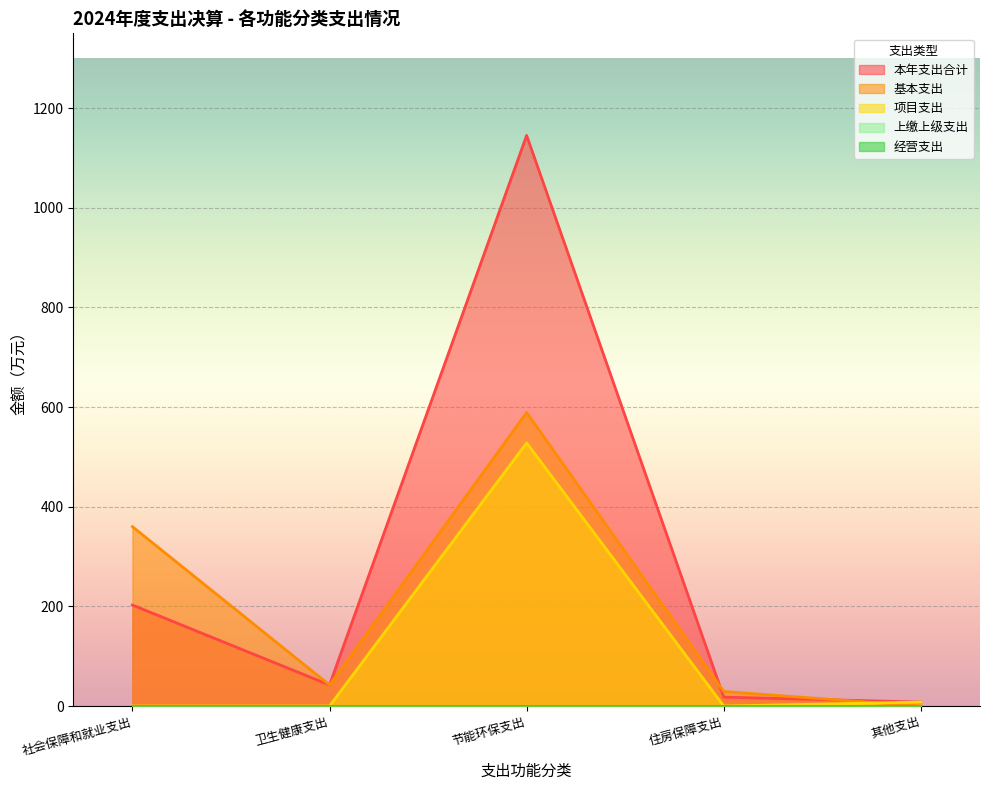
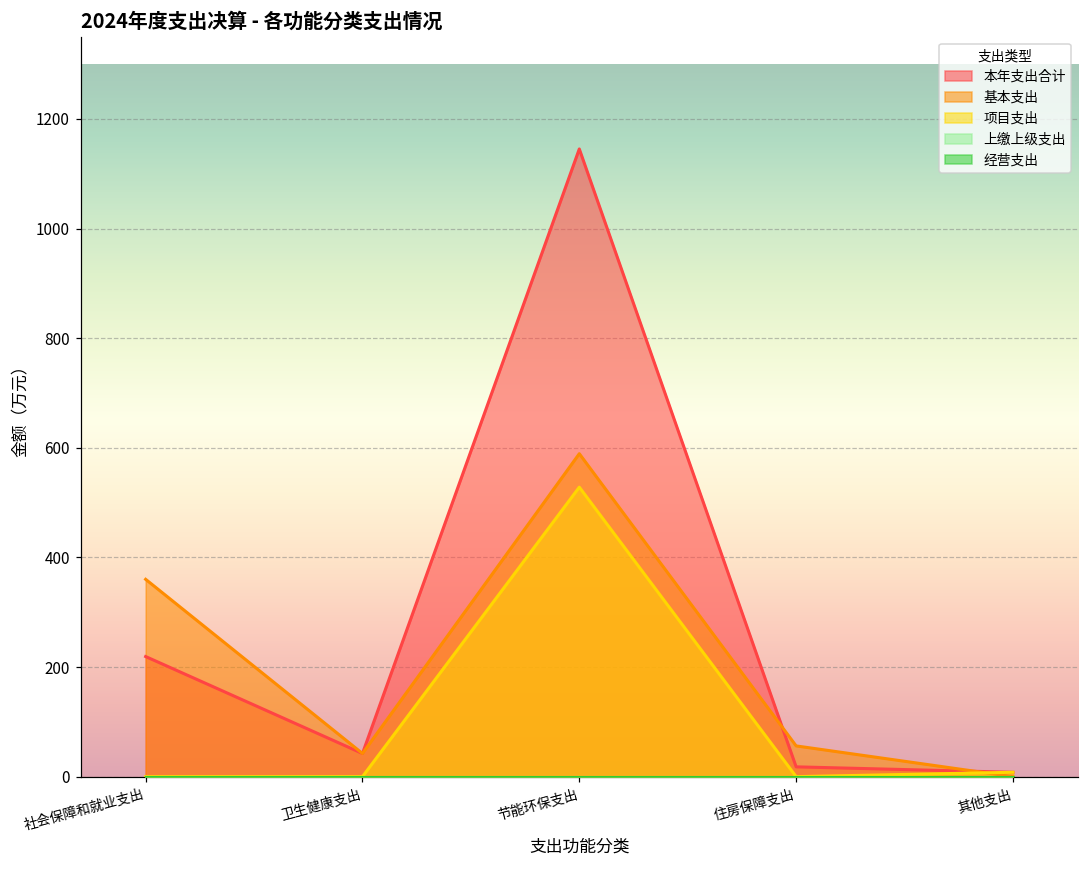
本年支出合计, 社会保障和就业支出: 200 -> 220
基本支出, 住房保障支出: 30 -> 60
